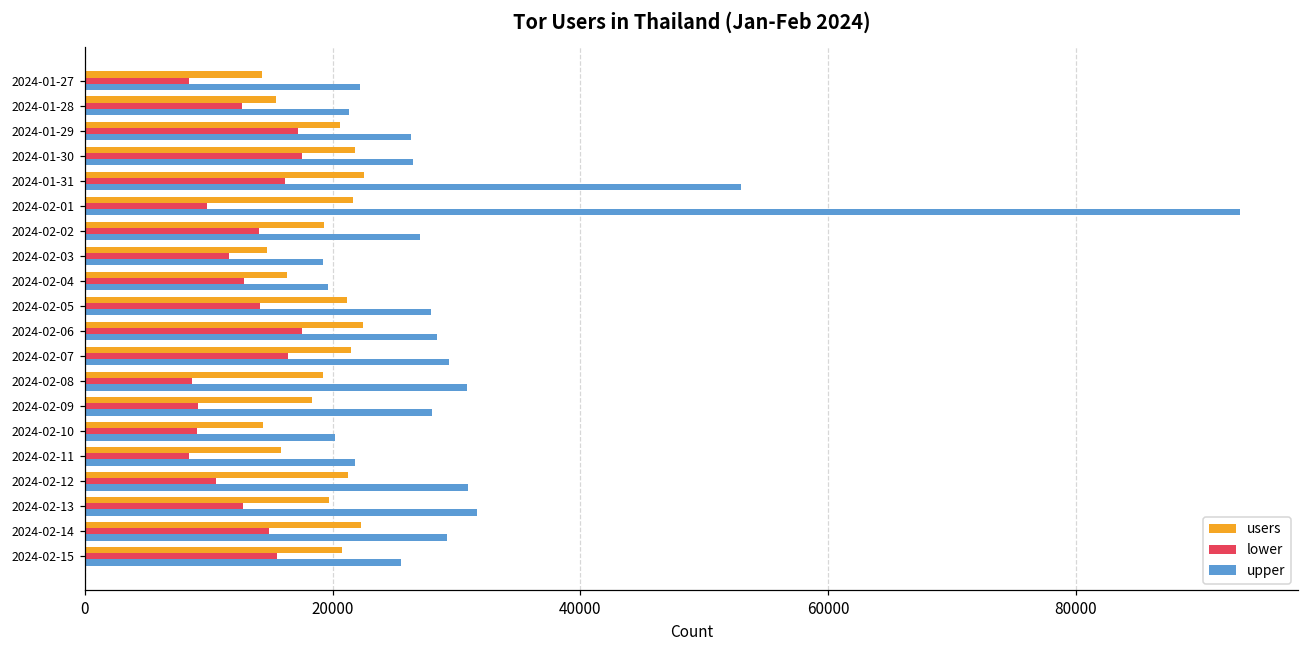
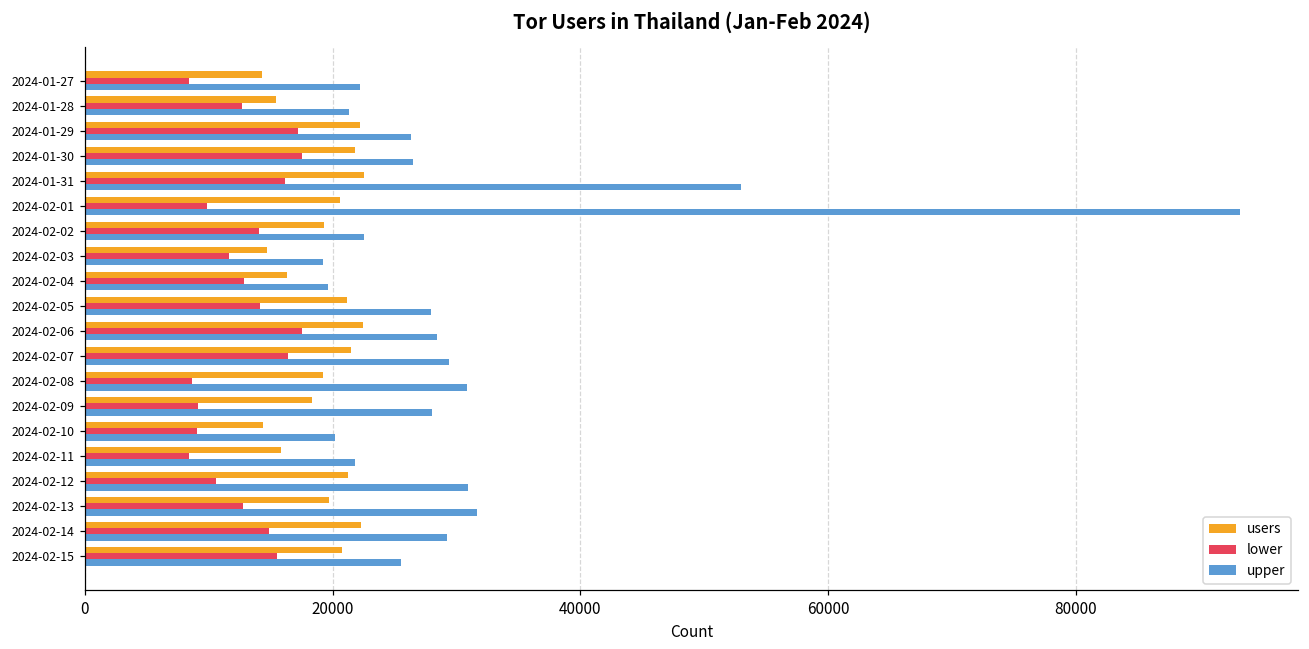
users, 2024-01-29: 20600 -> 22300
users, 2024-02-01: 21600 -> 20600
upper, 2024-02-02: 27100 -> 22500
